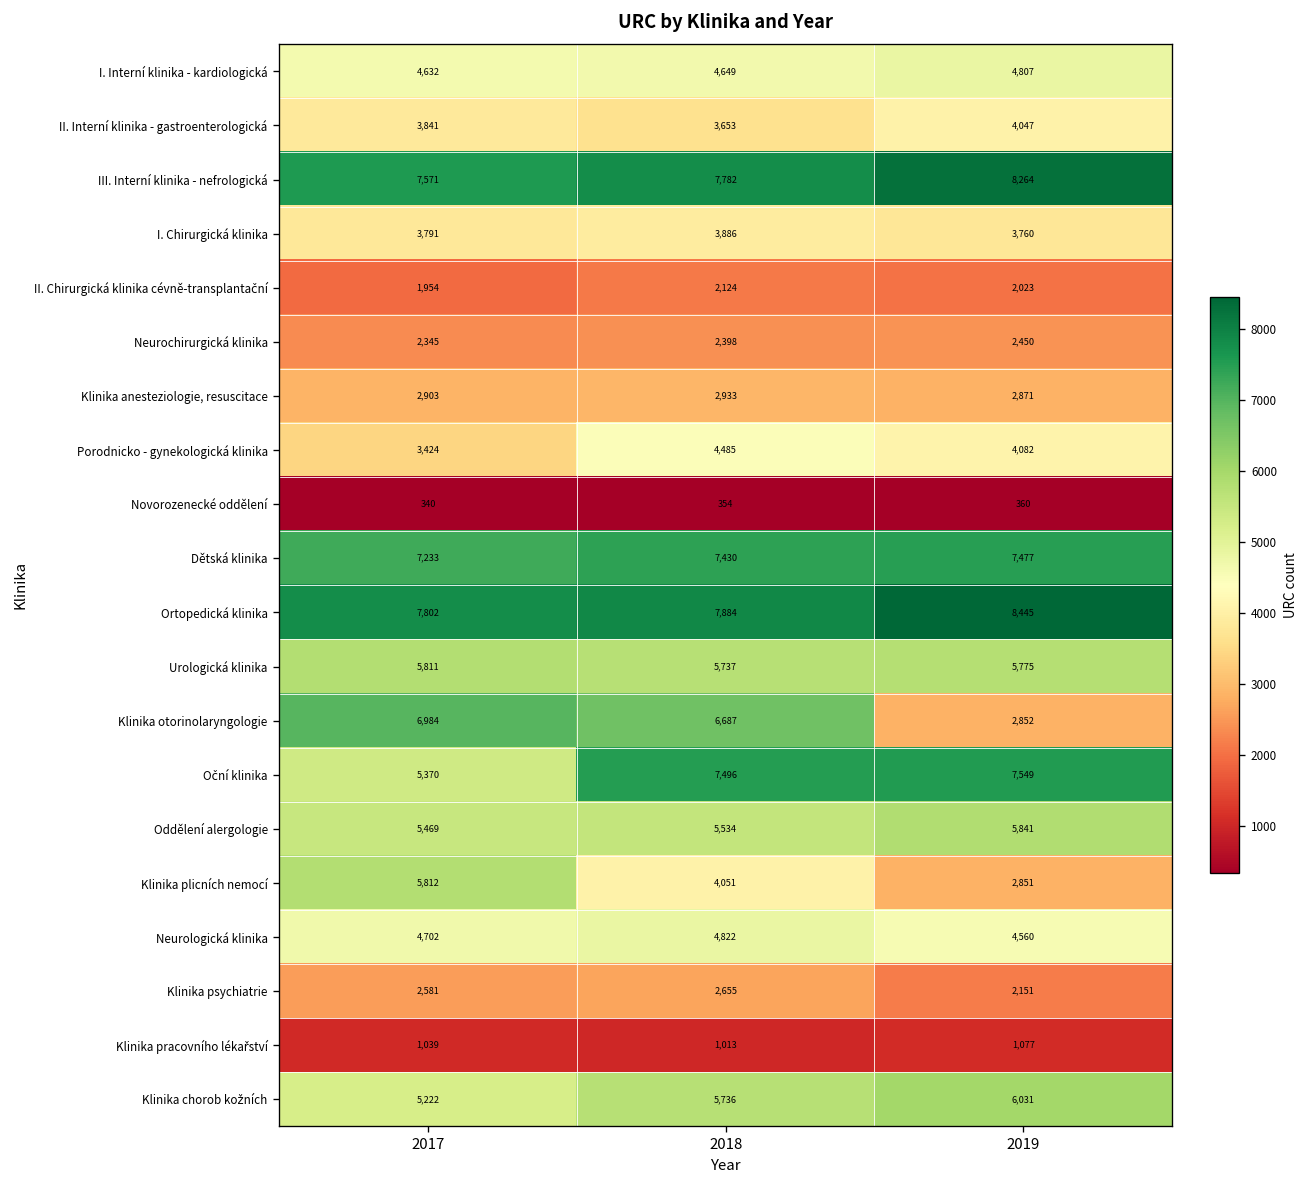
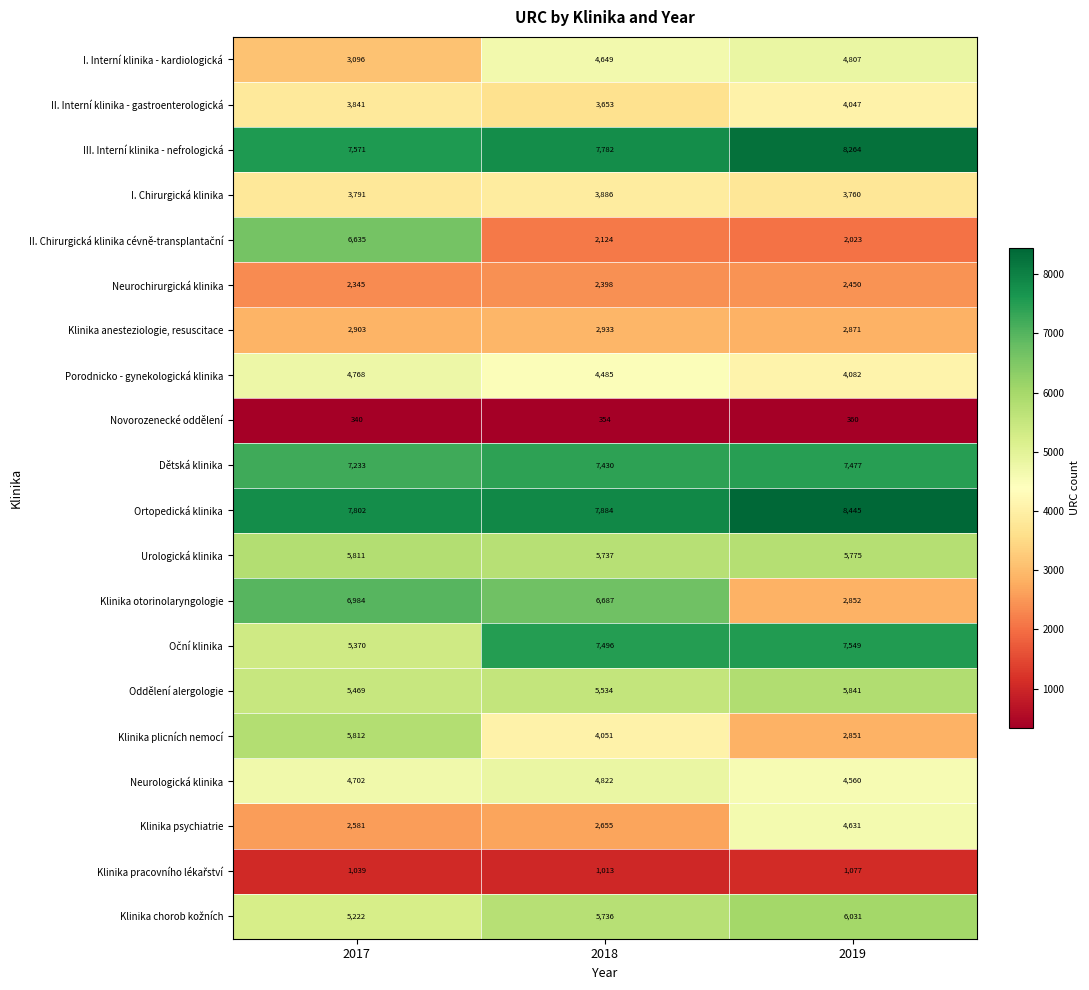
I. Interní klinika - kardiologická, 2017: 4,632 -> 3,096
II. Chirurgická klinika cévně-transplantační, 2017: 1,954 -> 6,635
Porodnicko - gynekologická klinika, 2017: 3,424 -> 4,768
Klinika psychiatrie, 2019: 2,151 -> 4,631
